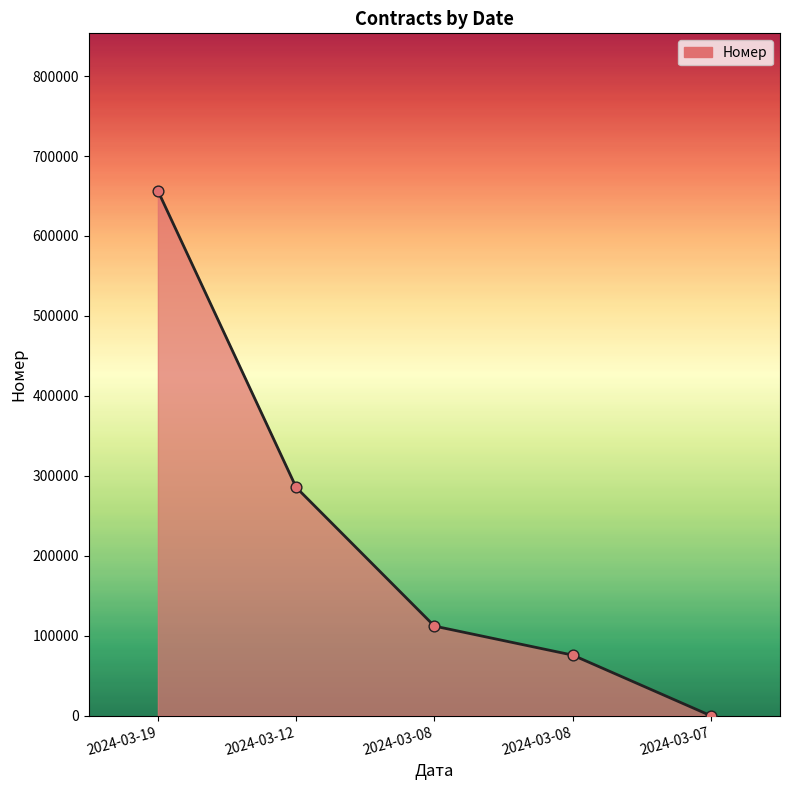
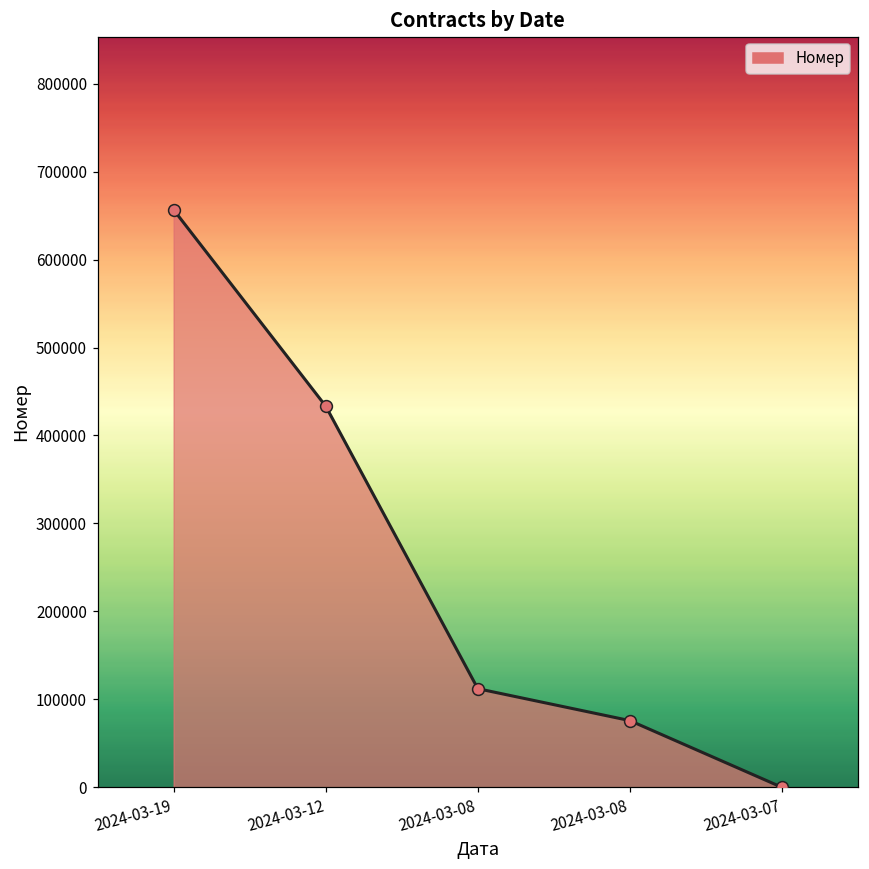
2024-03-12: 290000 -> 430000
